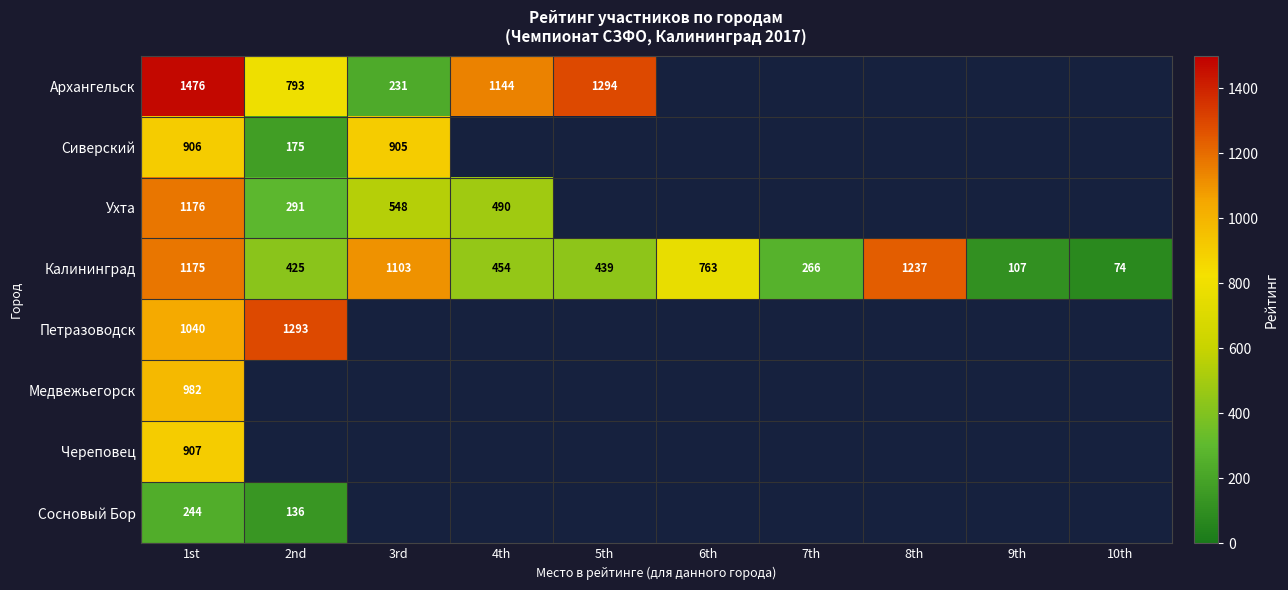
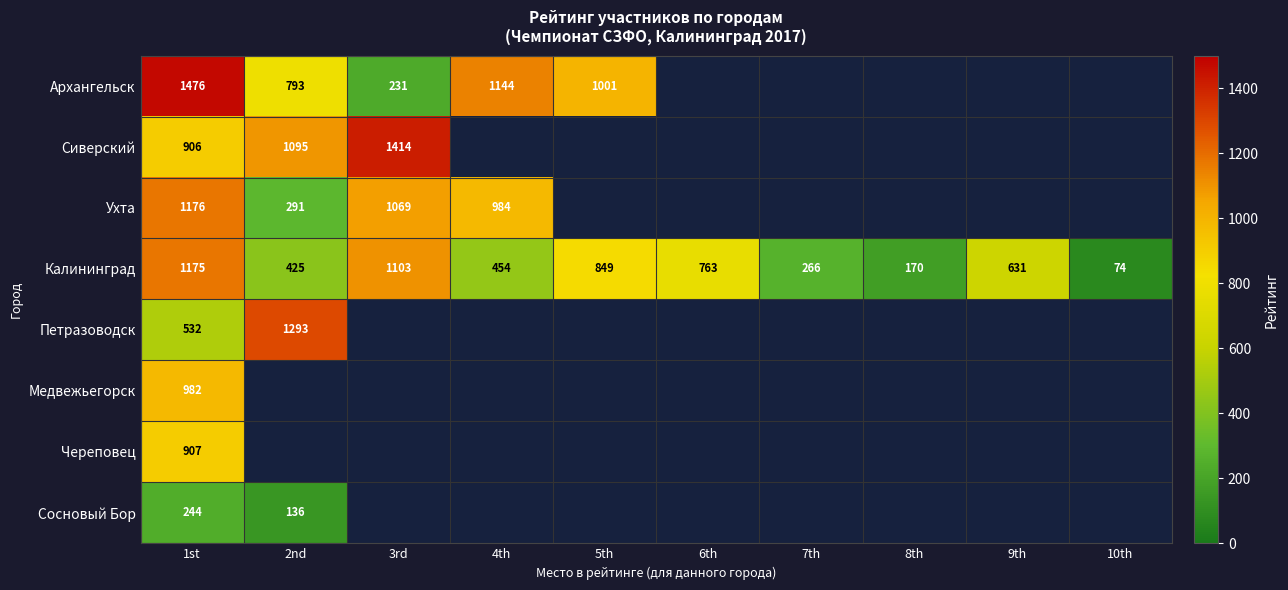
Архангельск, 5th: 1294 -> 1001
Сиверский, 2nd: 175 -> 1095
Сиверский, 3rd: 905 -> 1414
Ухта, 3rd: 548 -> 1069
Ухта, 4th: 490 -> 984
Калининград, 5th: 439 -> 849
Калининград, 8th: 1237 -> 170
Калининград, 9th: 107 -> 631
Петразоводск, 1st: 1040 -> 532
